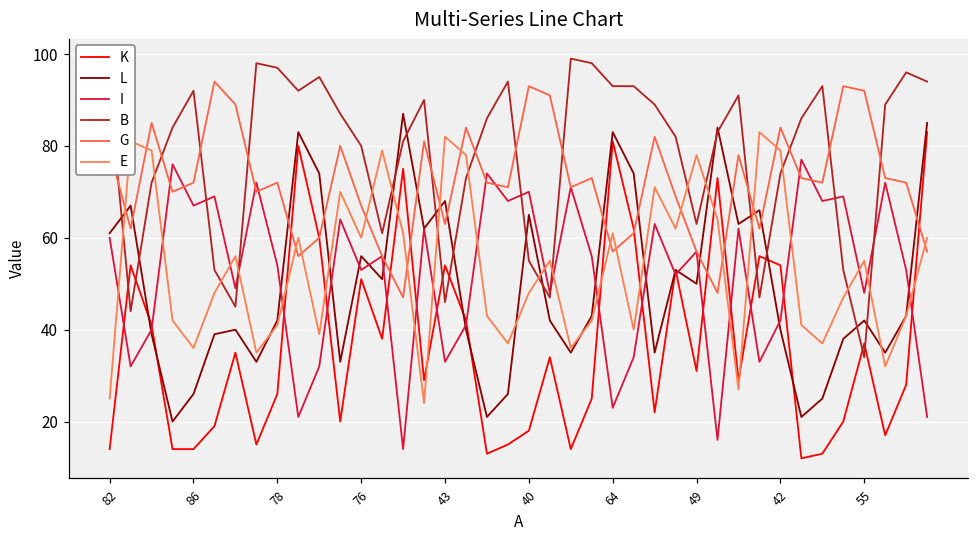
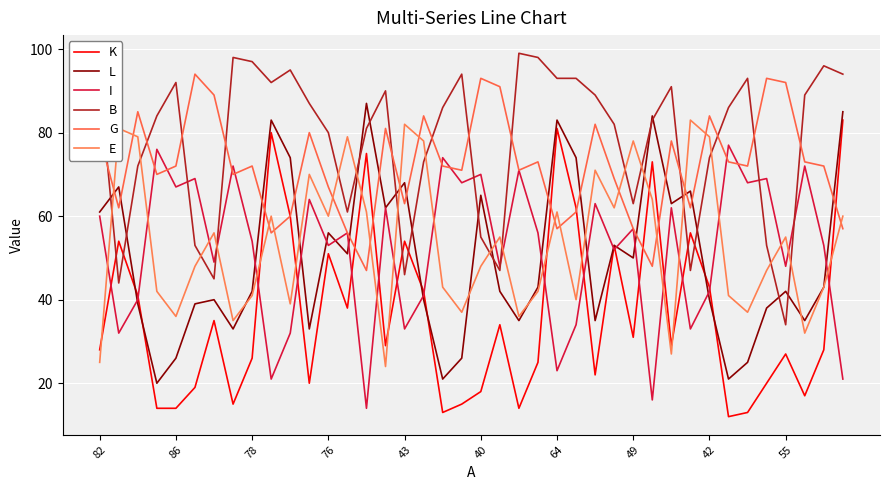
K, 82: 14 -> 28
K, 42: 54 -> 43
K, 55: 37 -> 27
